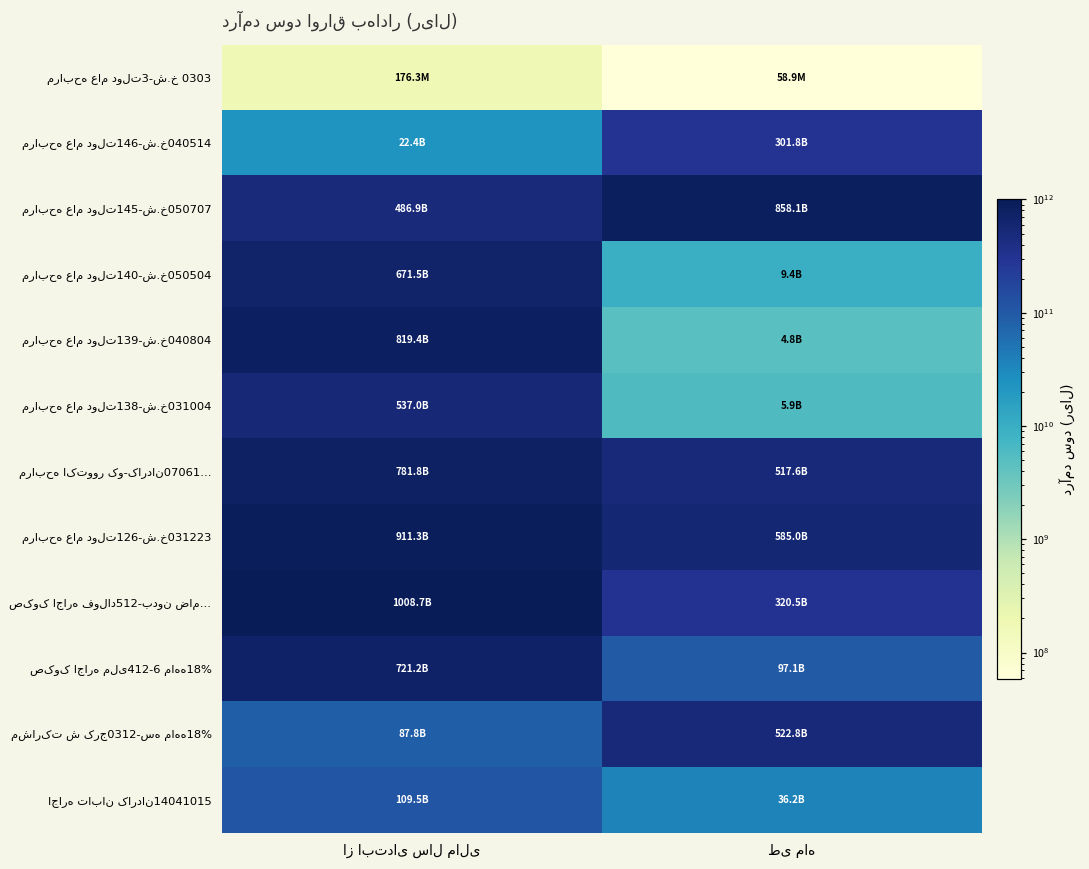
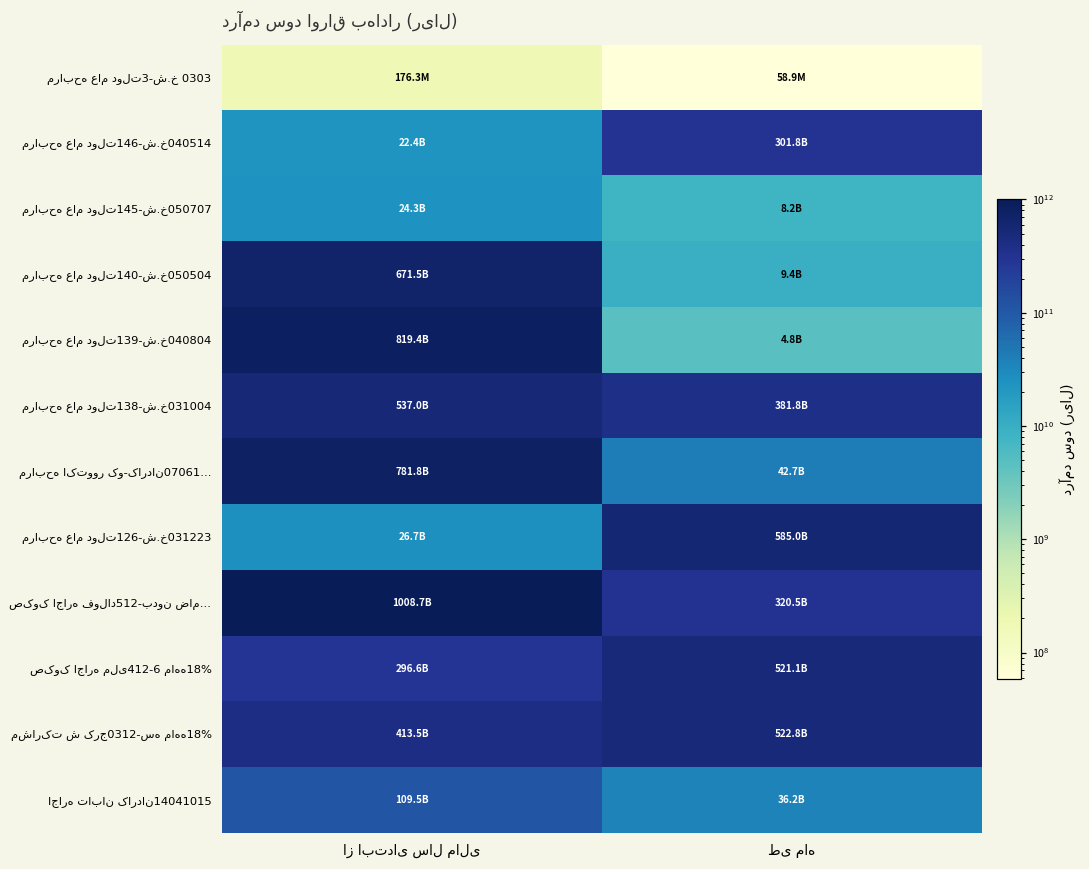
مرابحه عام دولت145-ش.خ050707, از ابتدای سال مالی: 486.9B -> 24.3B
مرابحه عام دولت145-ش.خ050707, طی ماه: 858.1B -> 8.2B
مرابحه عام دولت138-ش.خ031004, طی ماه: 5.9B -> 381.8B
مرابحه اکتوور کو-کاردان07061…, طی ماه: 517.6B -> 42.7B
مرابحه عام دولت126-ش.خ031223, از ابتدای سال مالی: 911.3B -> 26.7B
صکوک اجاره ملی412-6 ماهه18%, از ابتدای سال مالی: 721.2B -> 296.6B
صکوک اجاره ملی412-6 ماهه18%, طی ماه: 97.1B -> 521.1B
مشارکت ش کرج0312-سه ماهه18%, از ابتدای سال مالی: 87.8B -> 413.5B
